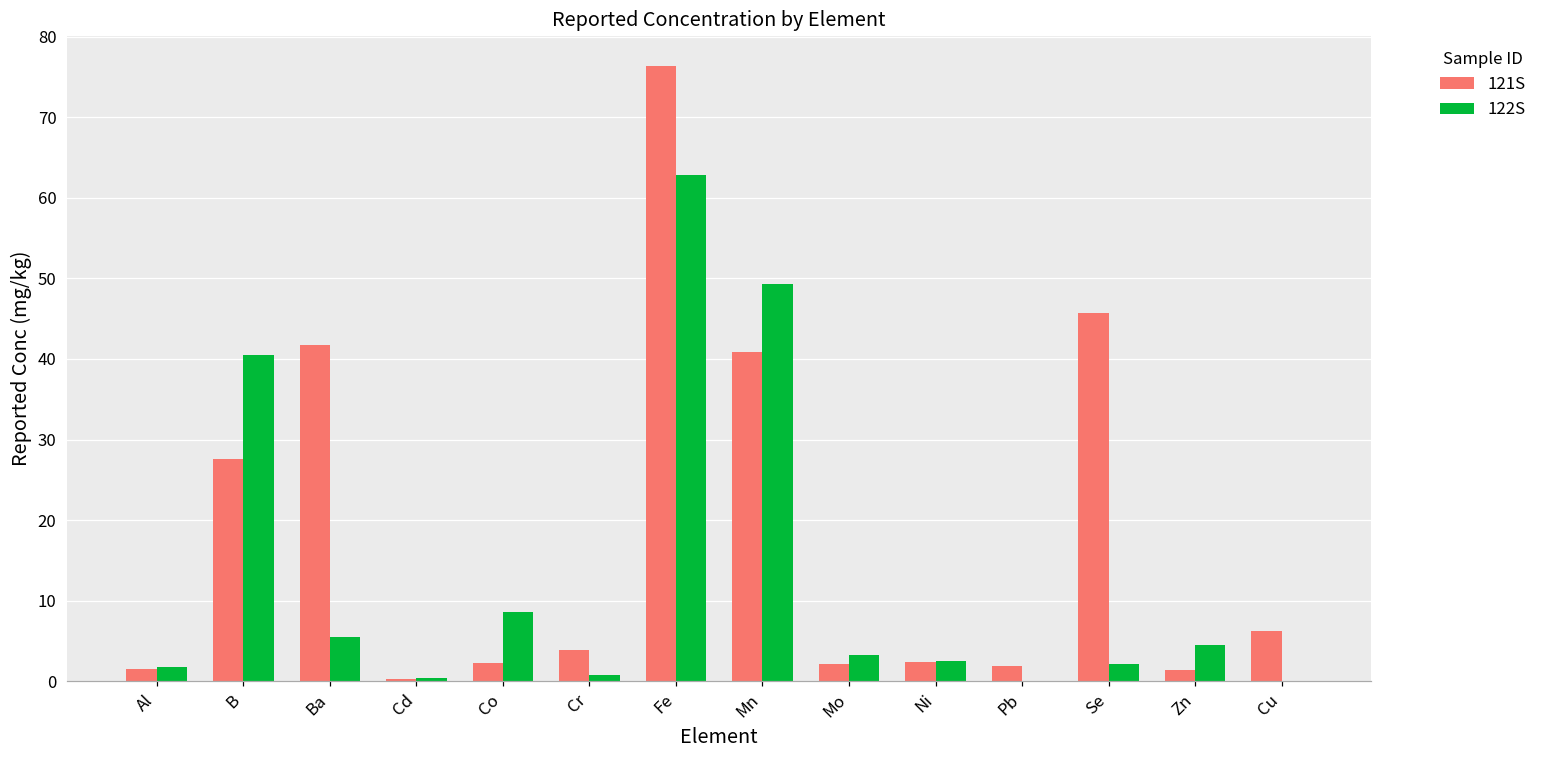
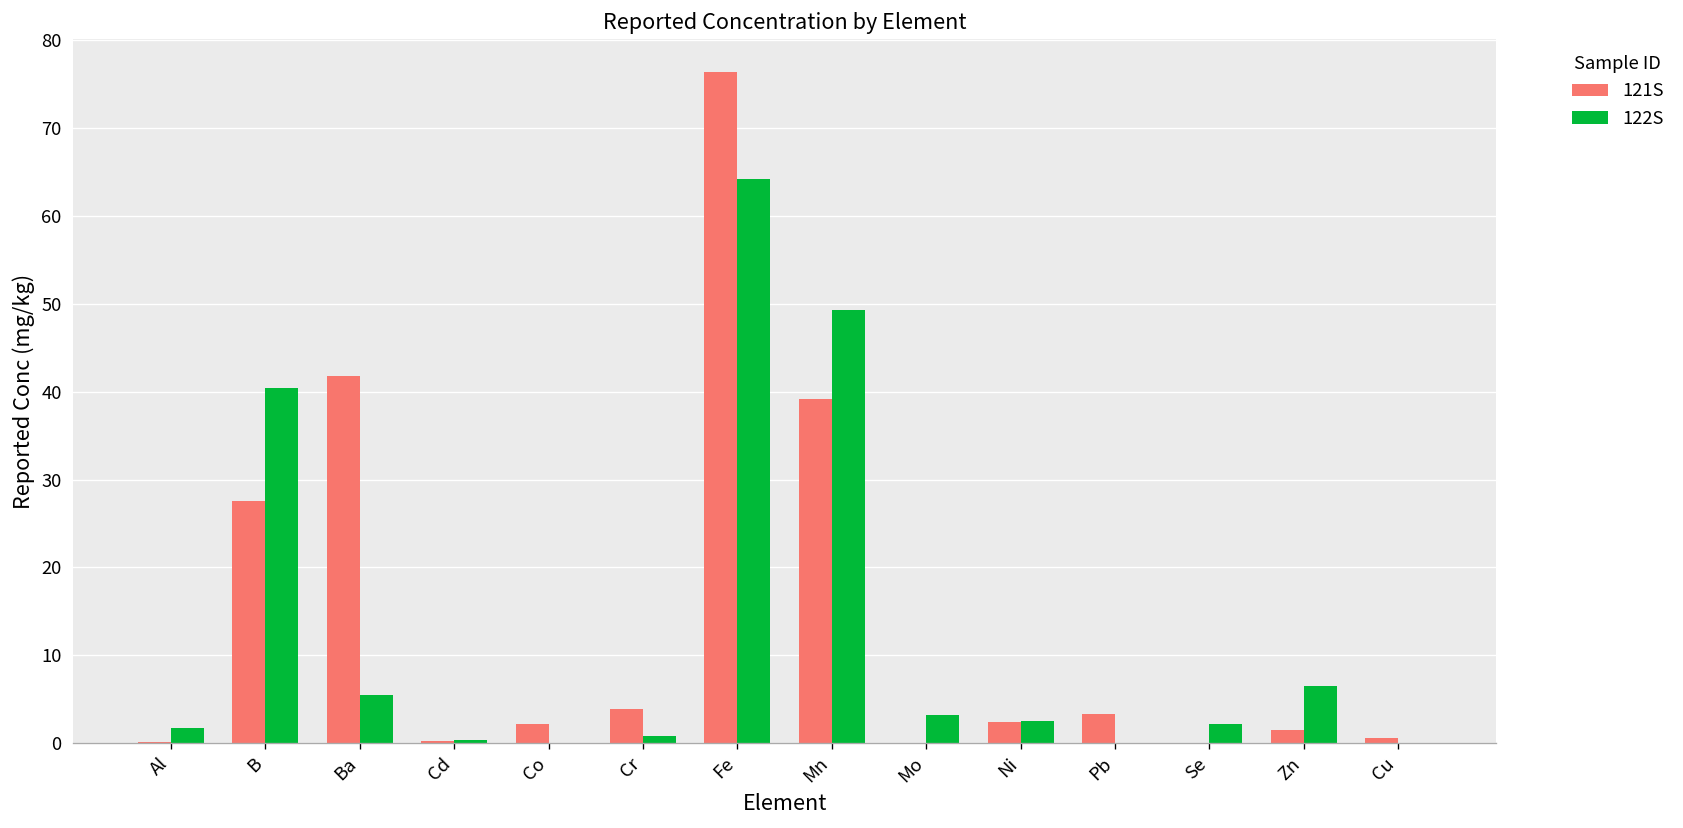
121S, Al: 2 -> 0
122S, Co: 9 -> 0
122S, Fe: 63 -> 64
121S, Mn: 41 -> 39
121S, Mo: 2 -> 0
121S, Pb: 2 -> 3
121S, Se: 46 -> 0
122S, Zn: 5 -> 7
121S, Cu: 6 -> 1
